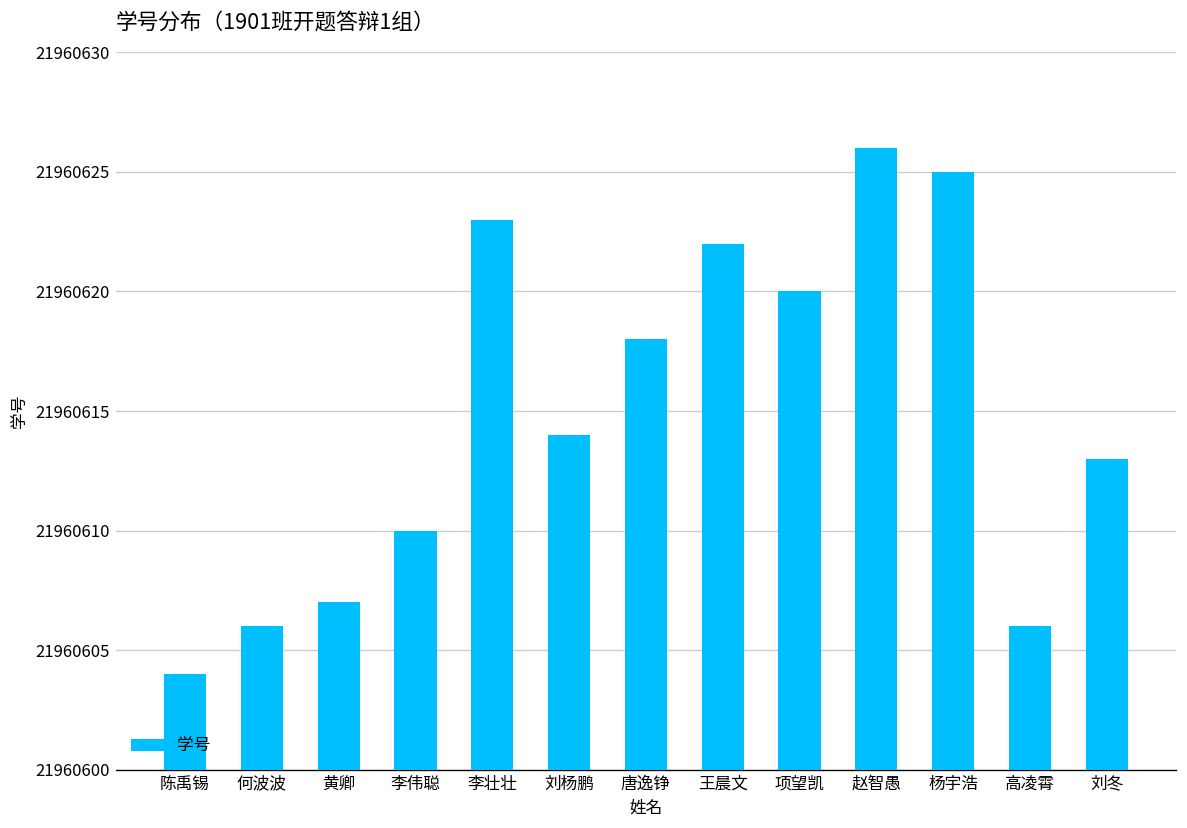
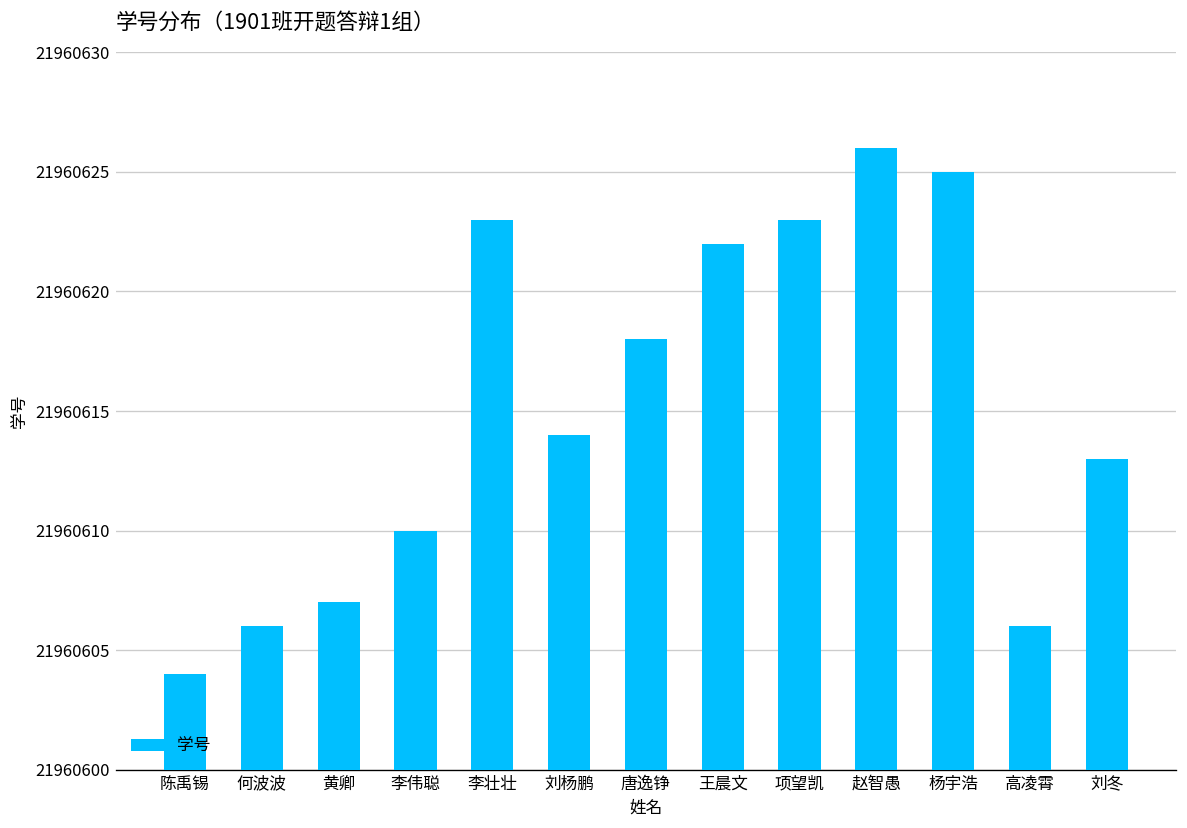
项望凯: 21960620 -> 21960623
